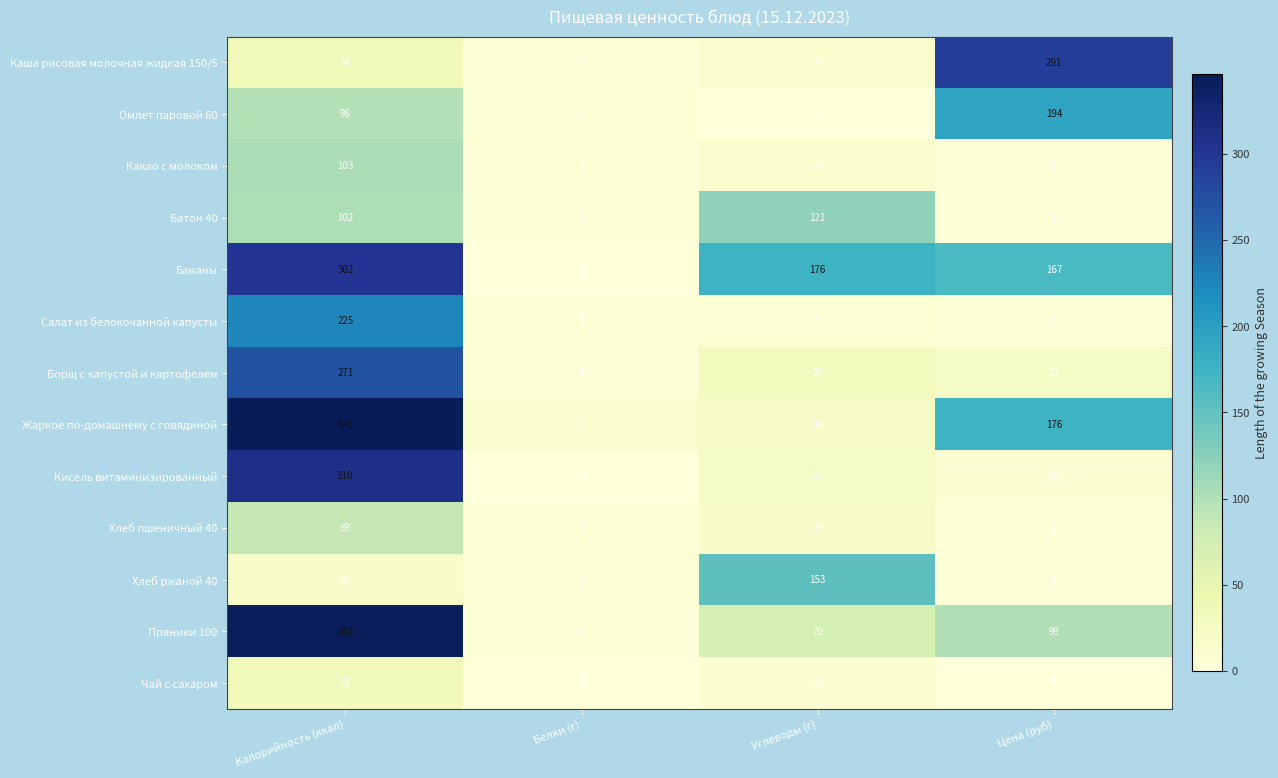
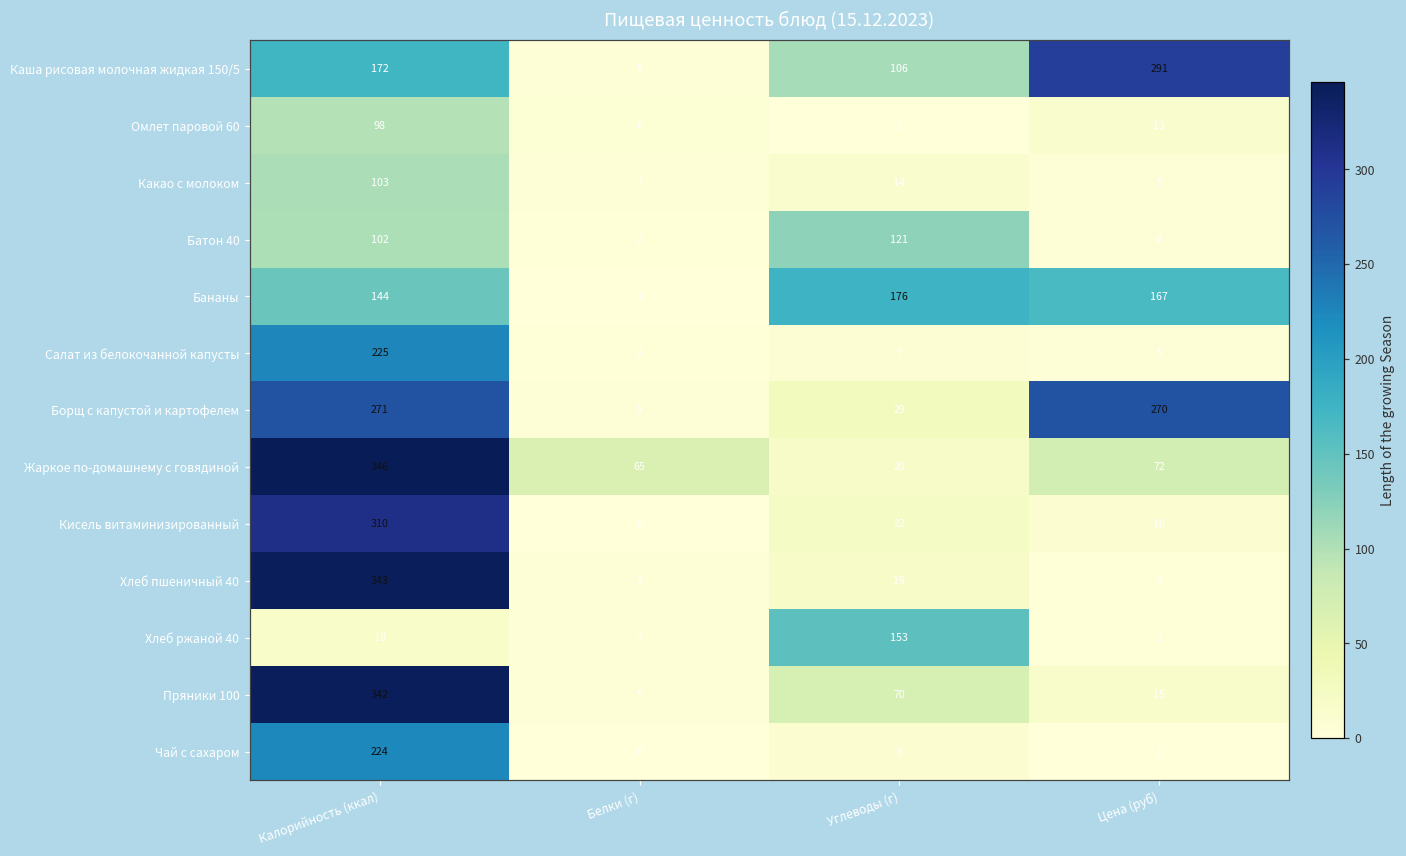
Каша рисовая молочная жидкая 150/5, Калорийность (ккал): 34 -> 172
Каша рисовая молочная жидкая 150/5, Углеводы (г): 14 -> 106
Омлет паровой 60, Цена (руб): 194 -> 13
Бананы, Калорийность (ккал): 302 -> 144
Борщ с капустой и картофелем, Цена (руб): 22 -> 270
Жаркое по-домашнему с говядиной, Белки (г): 13 -> 65
Жаркое по-домашнему с говядиной, Цена (руб): 176 -> 72
Хлеб пшеничный 40, Калорийность (ккал): 89 -> 343
Пряники 100, Цена (руб): 99 -> 15
Чай с сахаром, Калорийность (ккал): 35 -> 224
